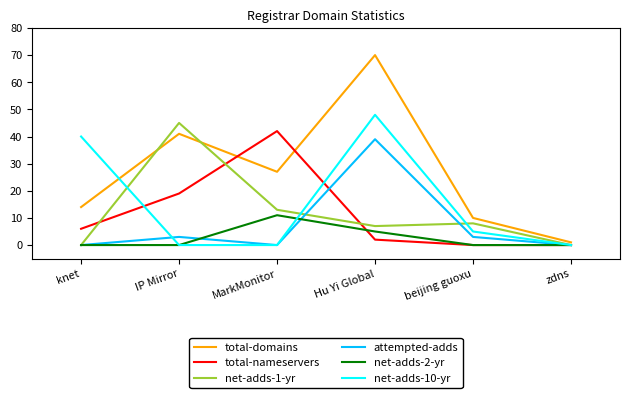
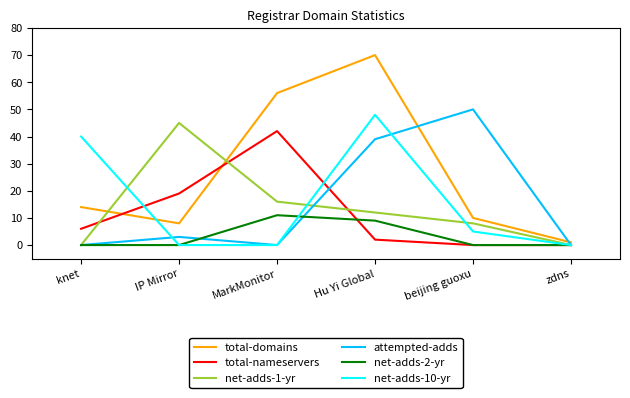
total-domains, IP Mirror: 41 -> 8
total-domains, MarkMonitor: 27 -> 56
net-adds-1-yr, MarkMonitor: 13 -> 16
net-adds-1-yr, Hu Yi Global: 7 -> 12
net-adds-2-yr, Hu Yi Global: 5 -> 9
attempted-adds, beijing guoxu: 3 -> 50
